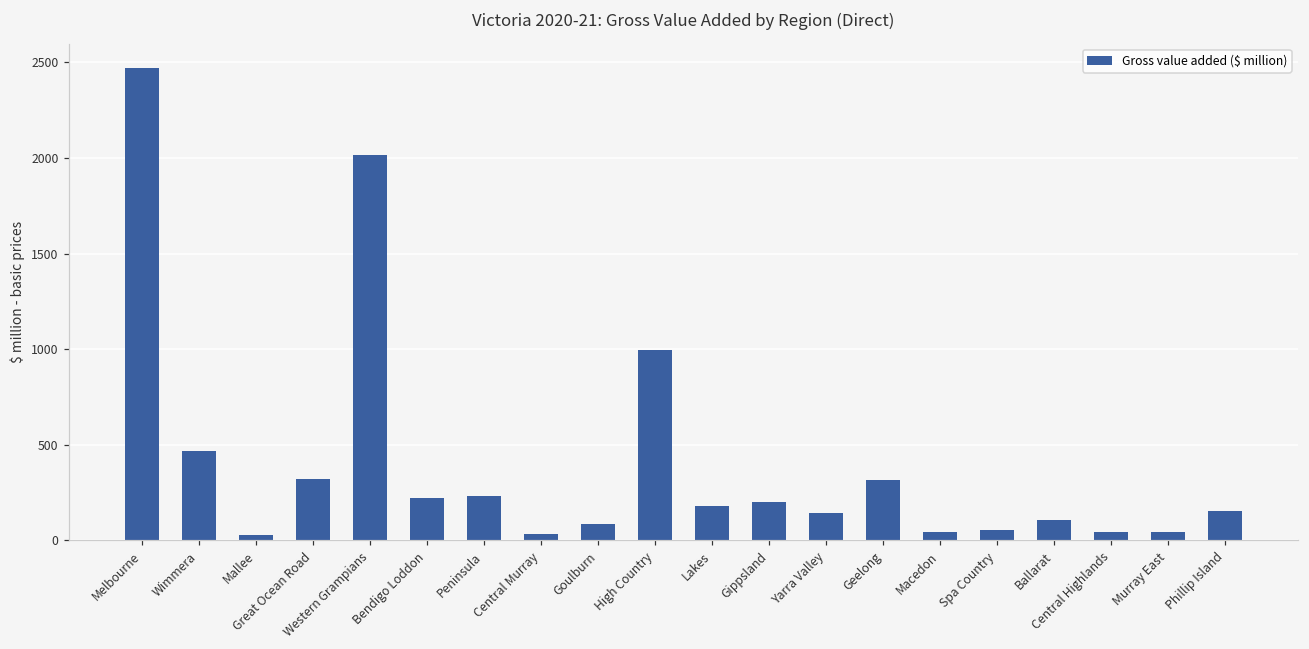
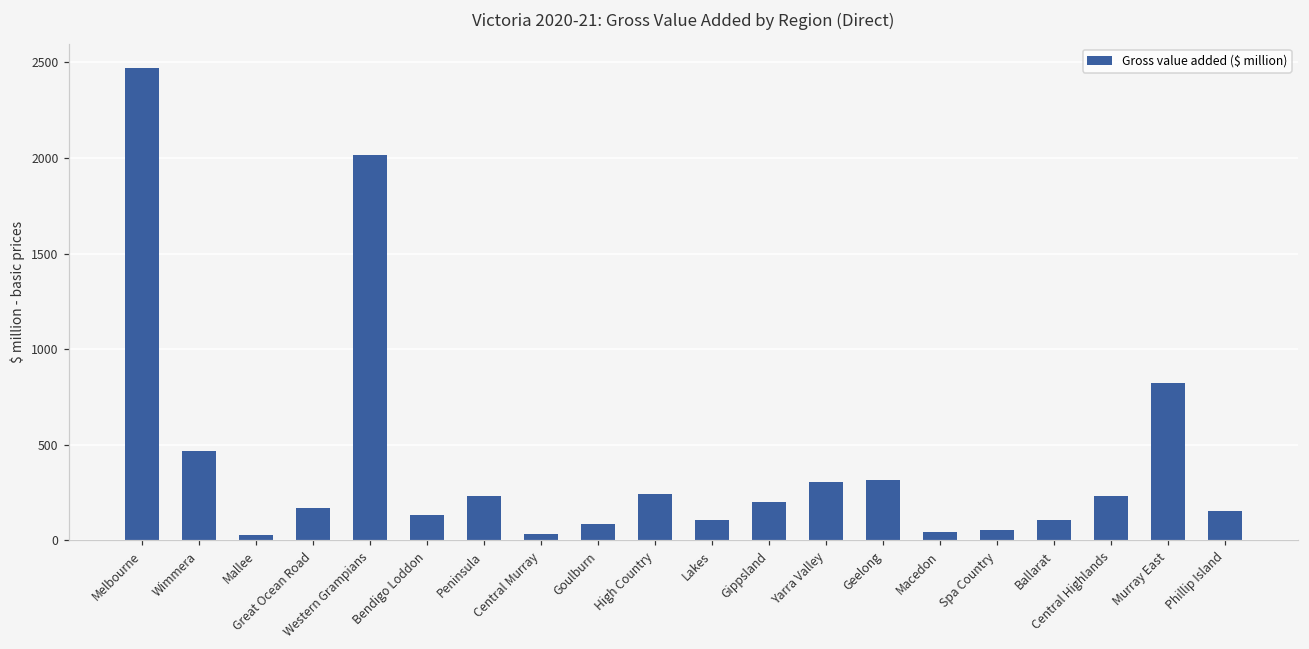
Great Ocean Road: 320 -> 170
Bendigo Loddon: 220 -> 130
High Country: 990 -> 240
Lakes: 180 -> 110
Yarra Valley: 140 -> 310
Central Highlands: 40 -> 230
Murray East: 40 -> 820
